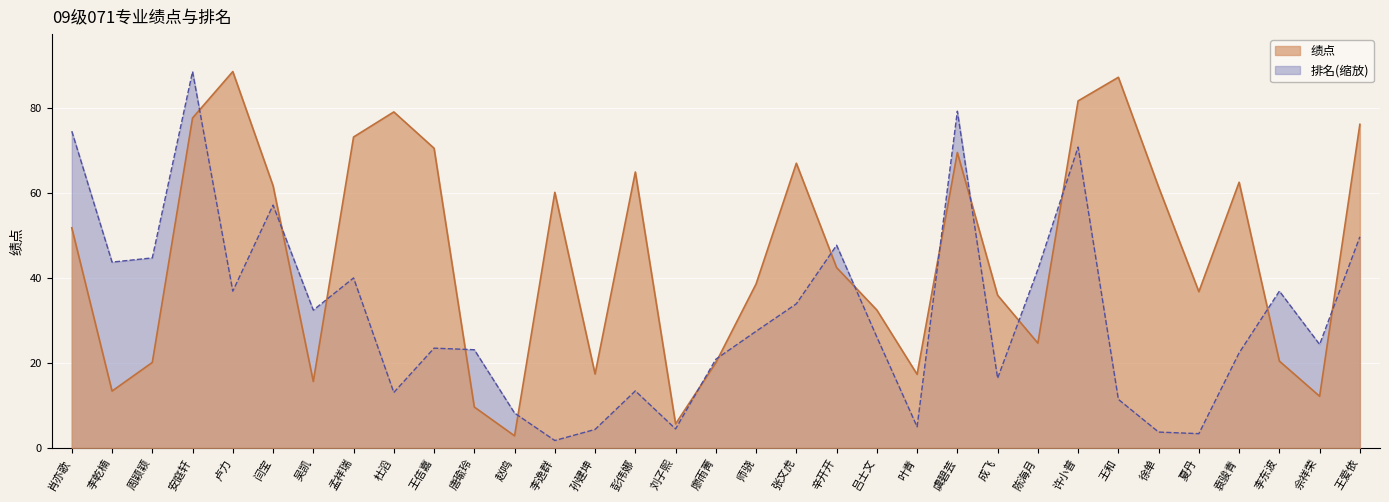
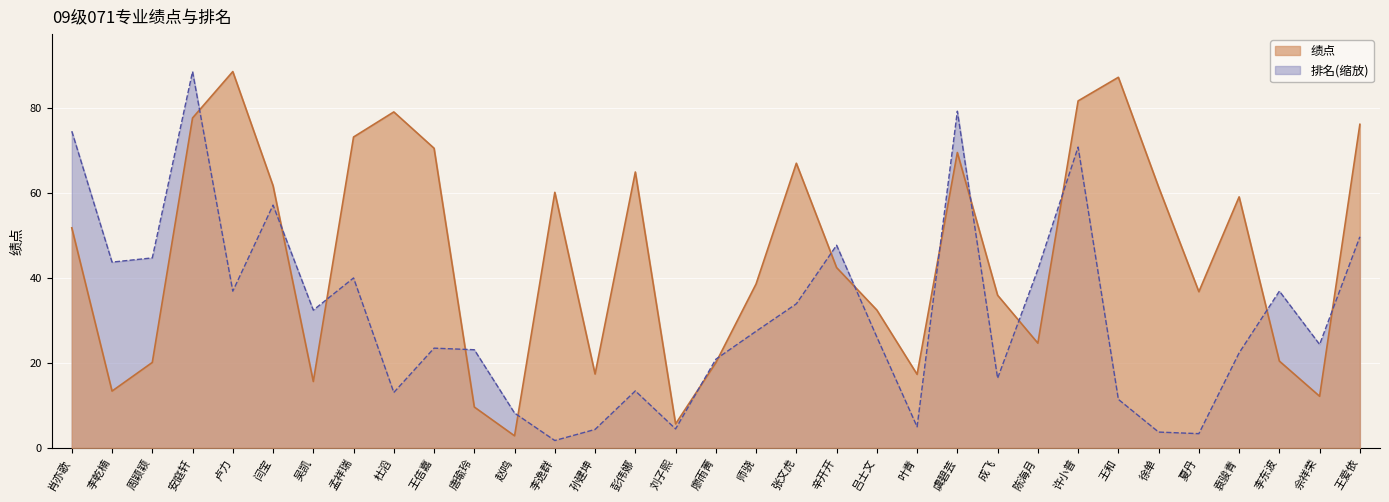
绩点, 袁骏青: 63 -> 59
